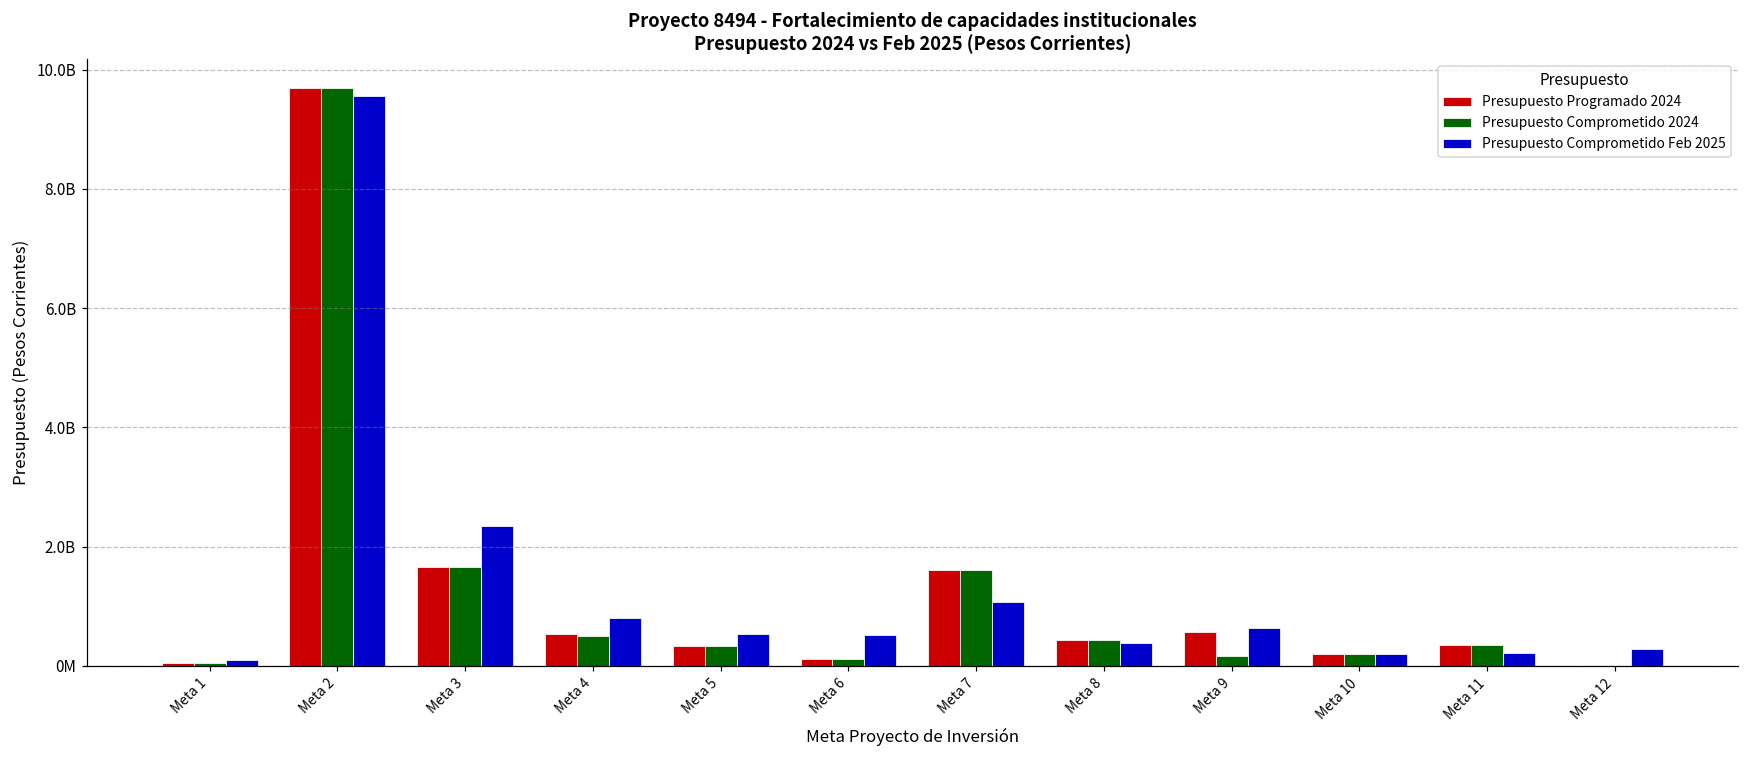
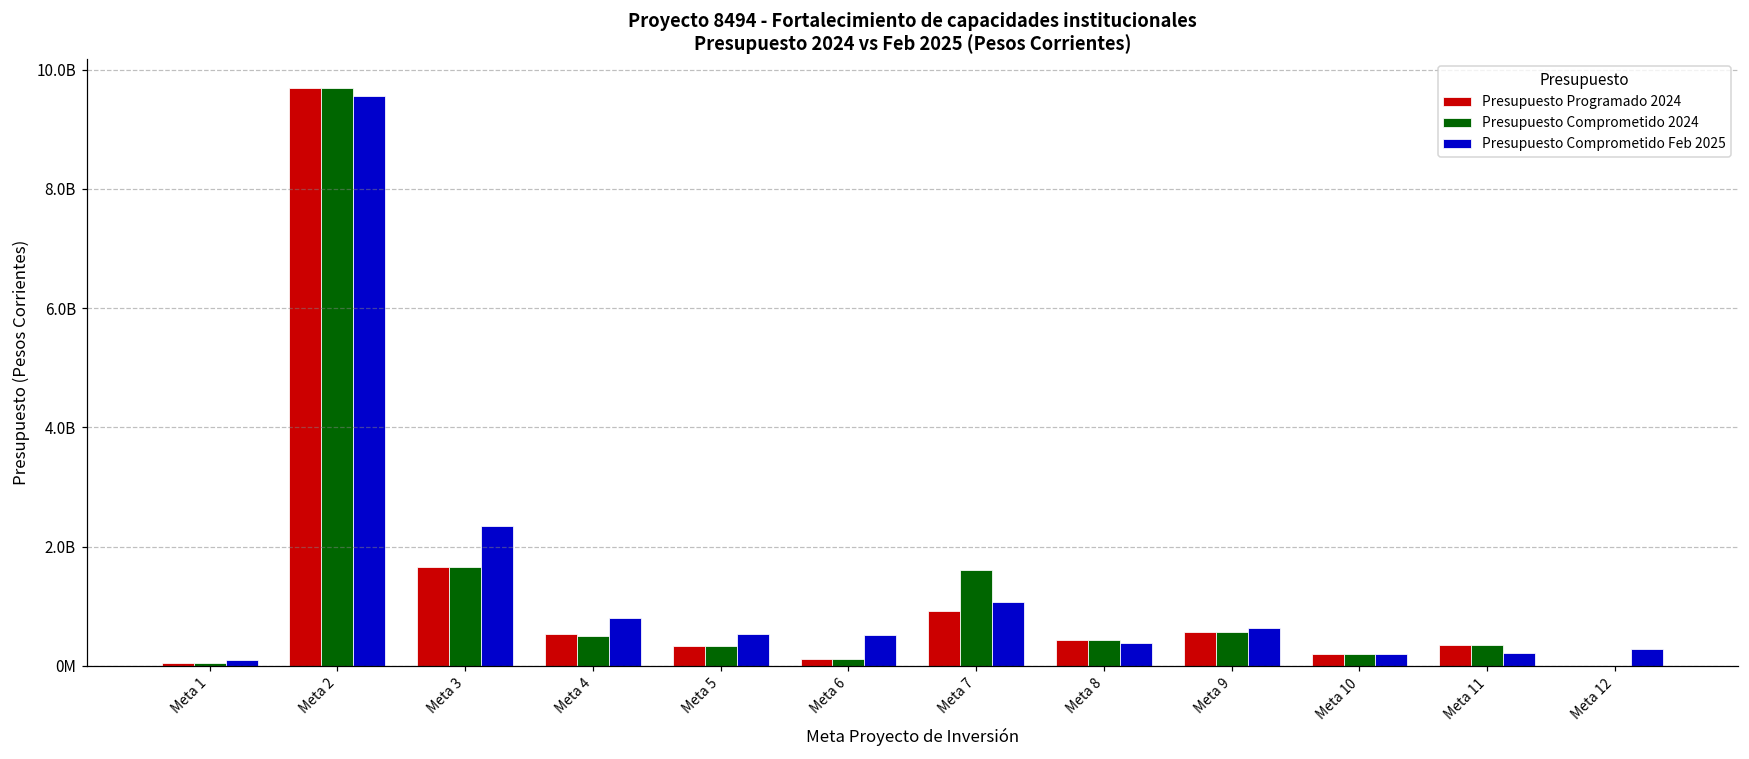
Presupuesto Programado 2024, Meta 7: 1600000000 -> 900000000
Presupuesto Comprometido 2024, Meta 9: 200000000 -> 600000000
